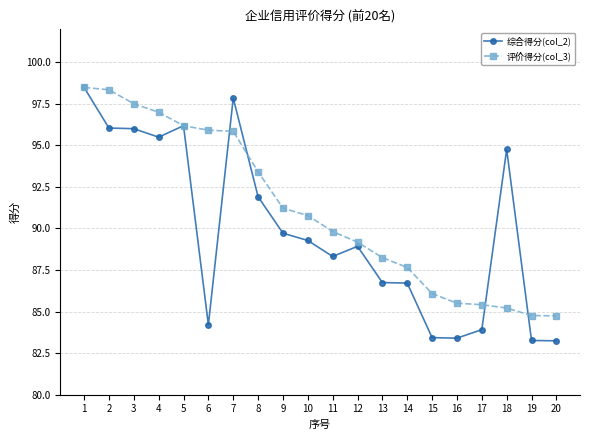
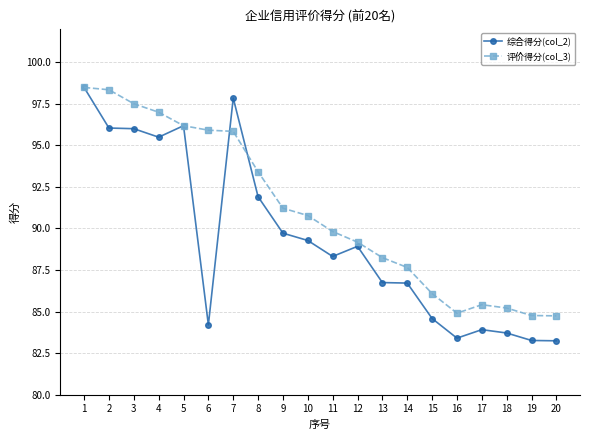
综合得分(col_2), 15: 83.4 -> 84.6
评价得分(col_3), 16: 85.5 -> 84.9
综合得分(col_2), 18: 94.7 -> 83.7
